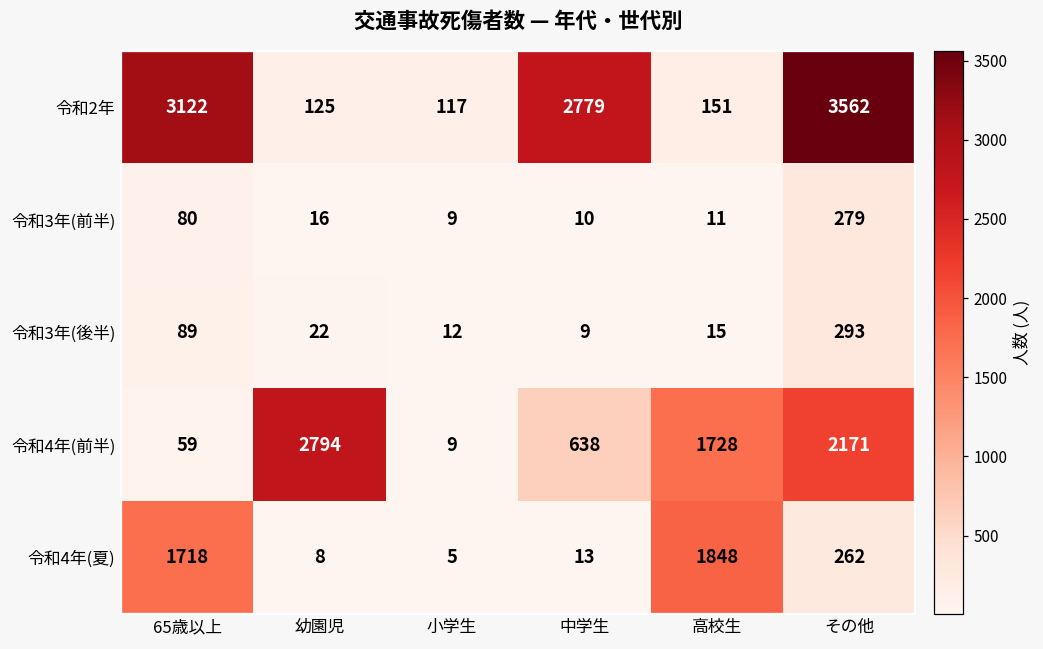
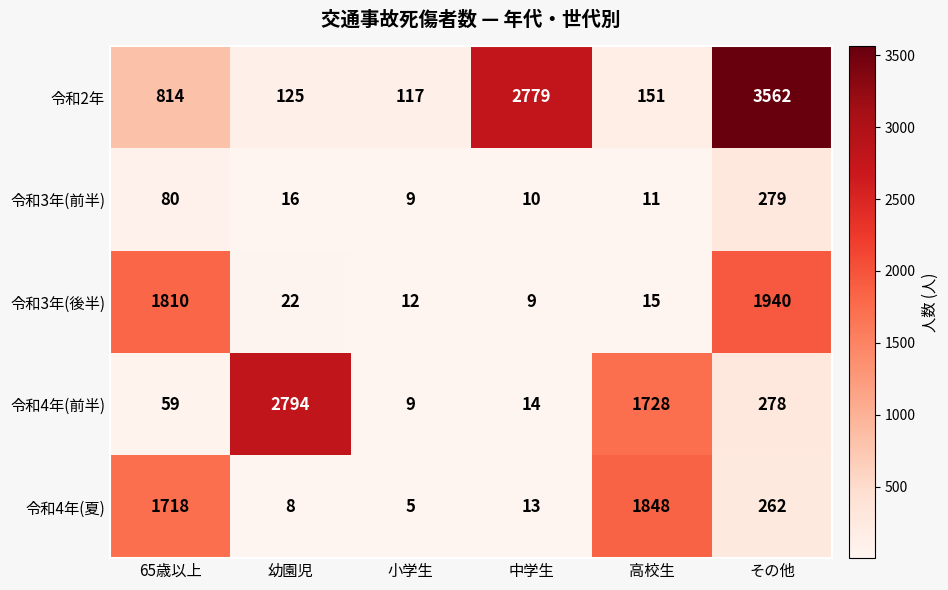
令和2年, 65歳以上: 3122 -> 814
令和3年(後半), 65歳以上: 89 -> 1810
令和3年(後半), その他: 293 -> 1940
令和4年(前半), 中学生: 638 -> 14
令和4年(前半), その他: 2171 -> 278
